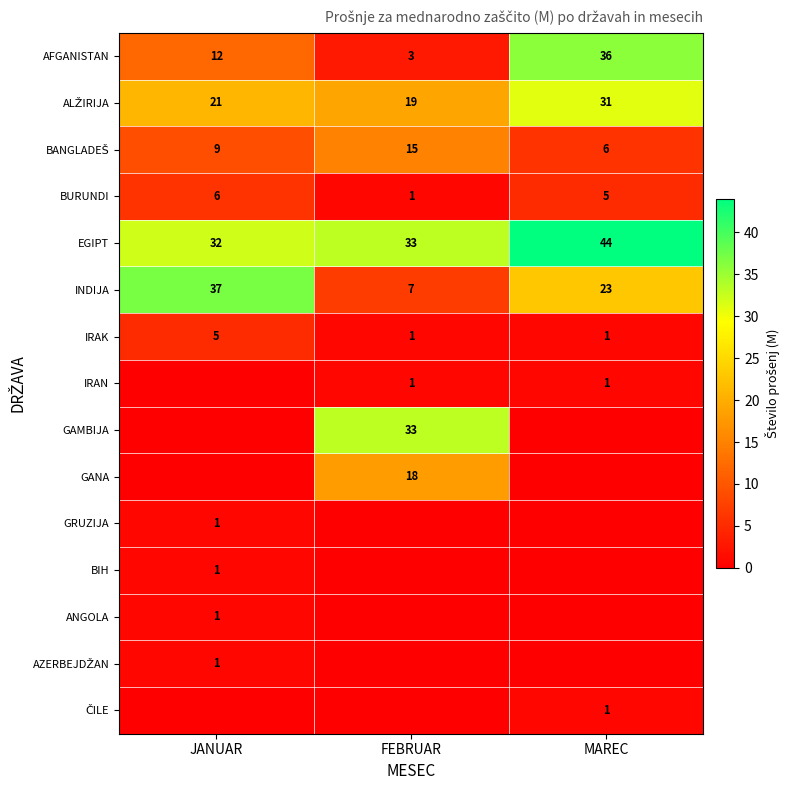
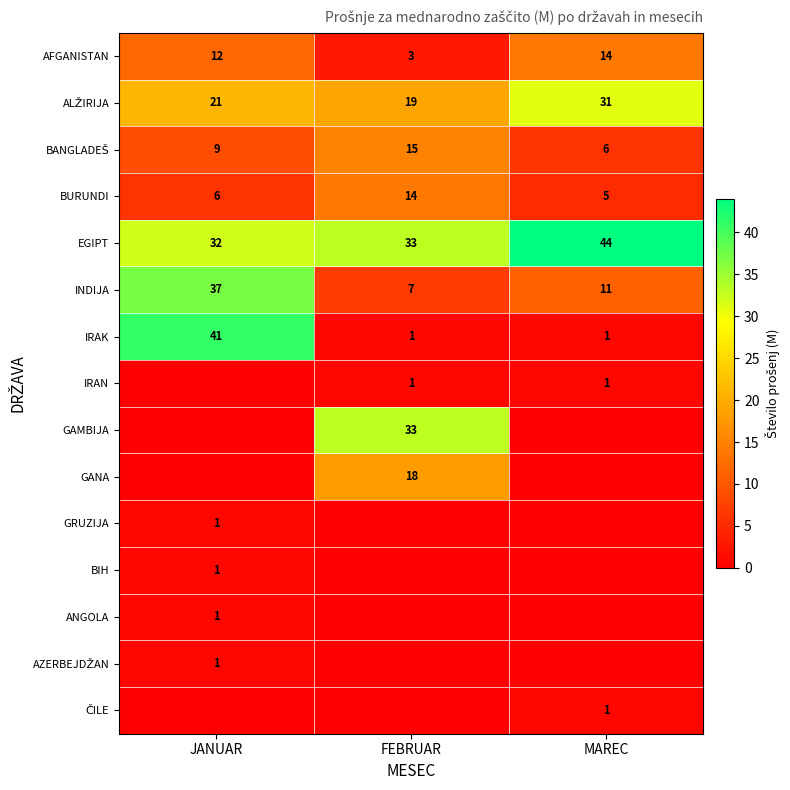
AFGANISTAN, MAREC: 36 -> 14
BURUNDI, FEBRUAR: 1 -> 14
INDIJA, MAREC: 23 -> 11
IRAK, JANUAR: 5 -> 41
